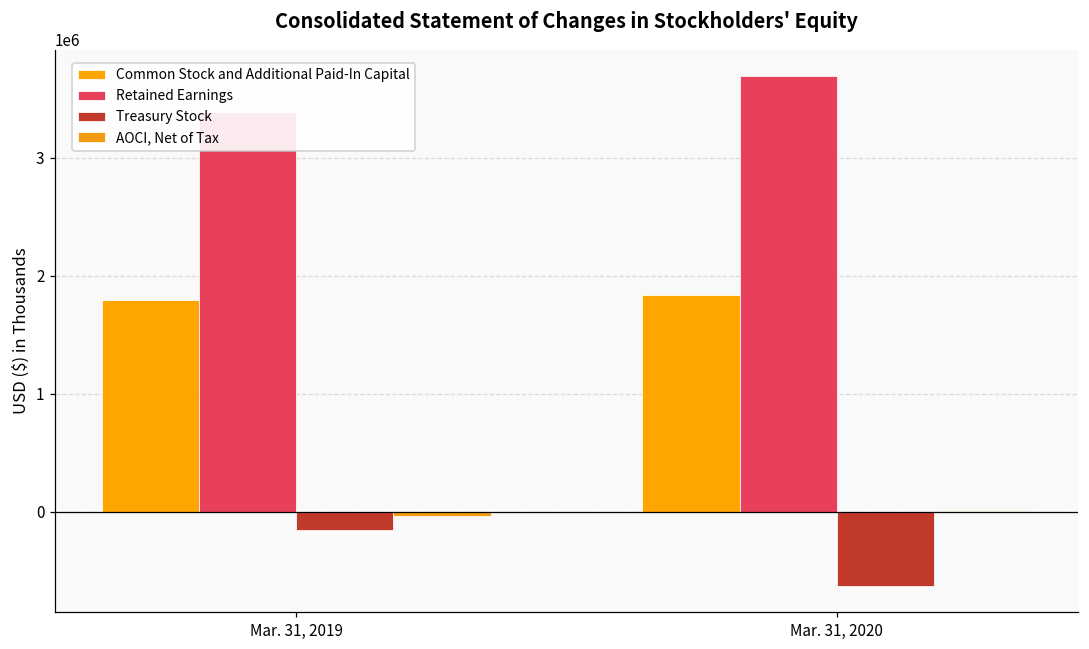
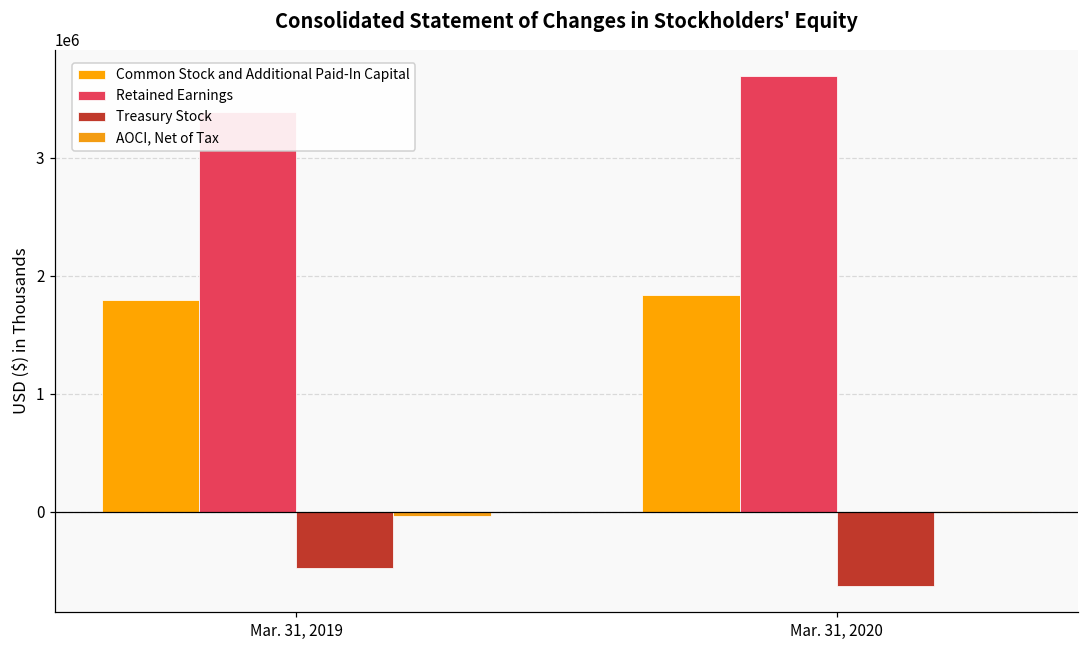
Treasury Stock, Mar. 31, 2019: -160000 -> -480000
